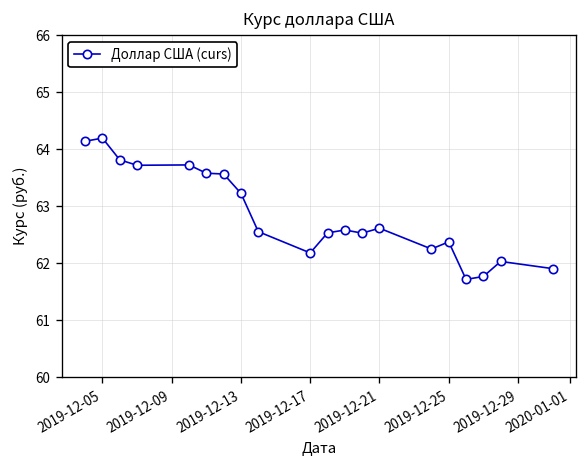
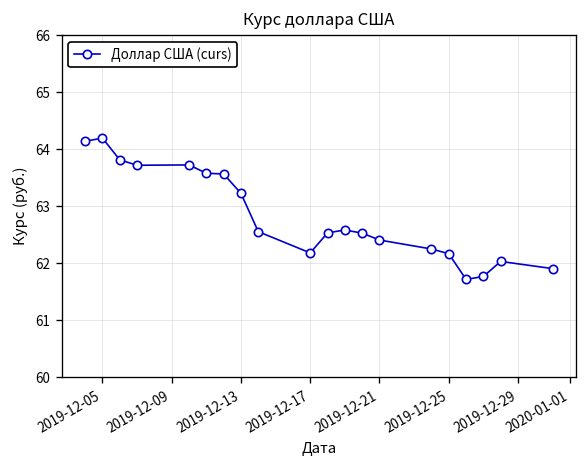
2019-12-21: 62.6 -> 62.4
2019-12-25: 62.4 -> 62.2
